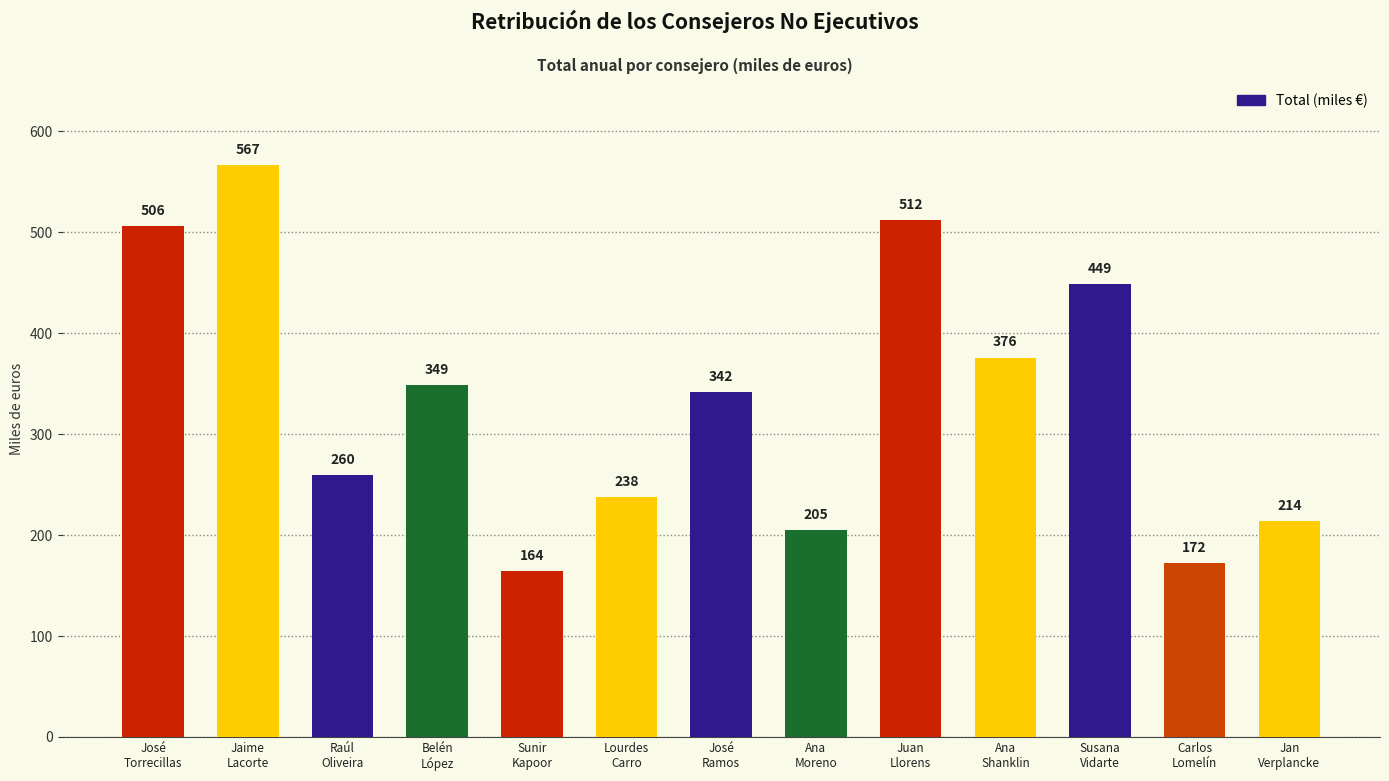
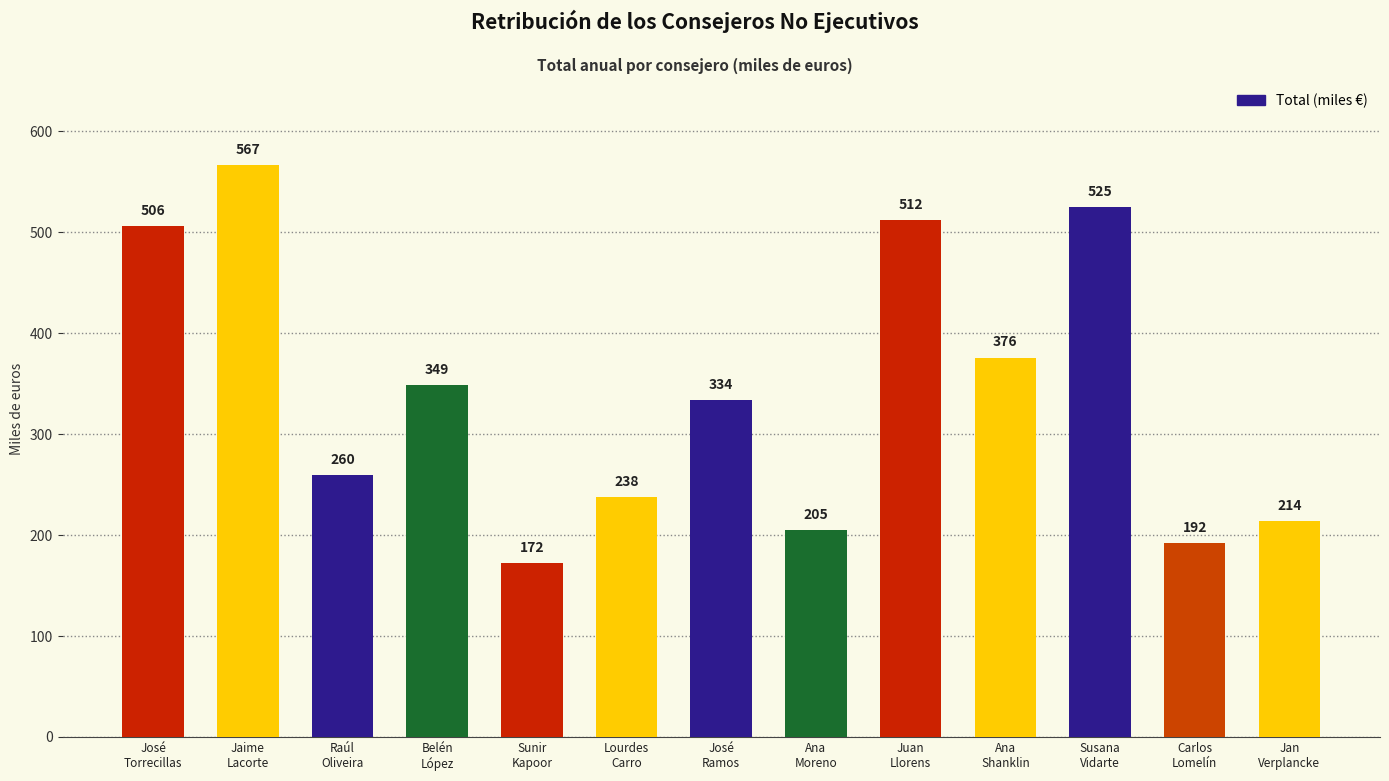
Sunir Kapoor: 164 -> 172
José Ramos: 342 -> 334
Susana Vidarte: 449 -> 525
Carlos Lomelín: 172 -> 192
